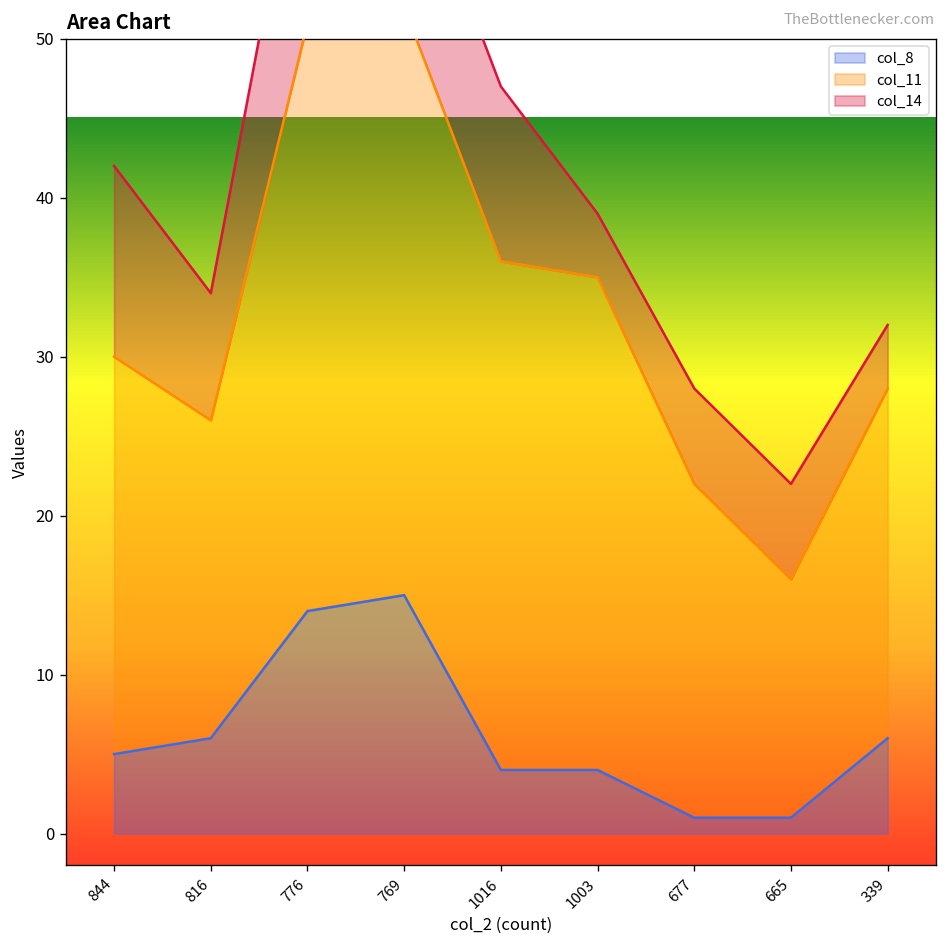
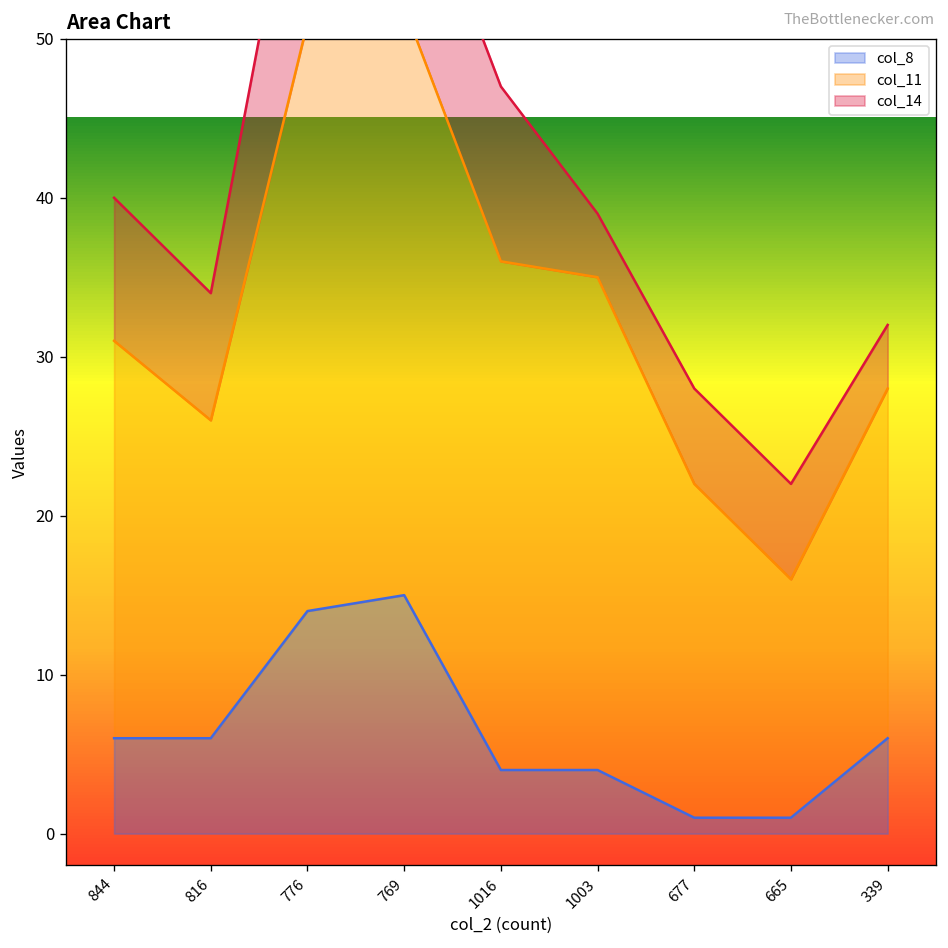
col_8, 844: 5 -> 6
col_14, 844: 12 -> 9
